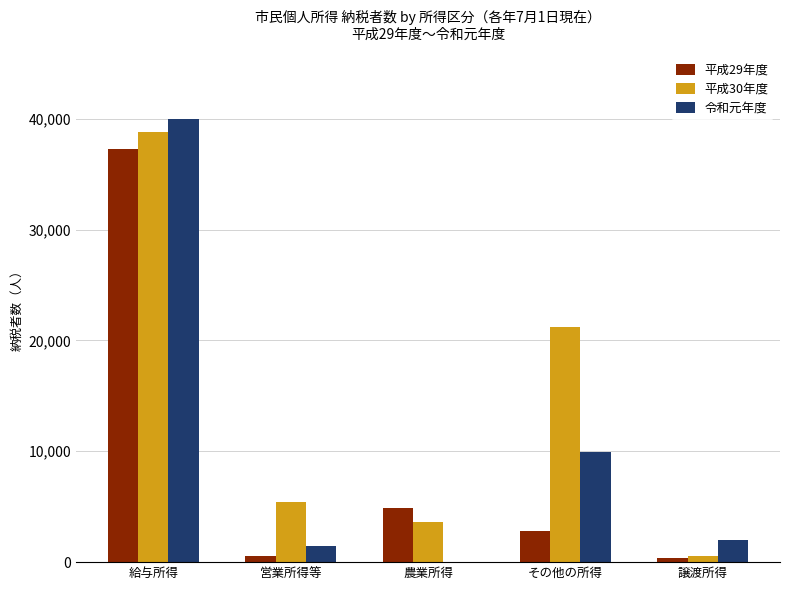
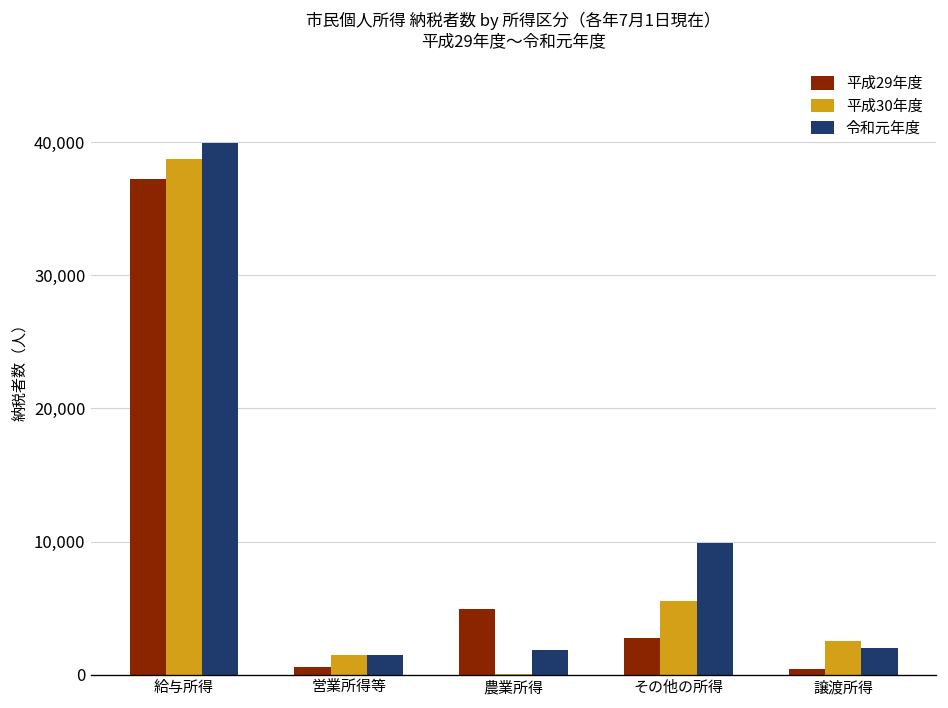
平成30年度, 営業所得等: 5,400 -> 1,500
平成30年度, 農業所得: 3,600 -> 0
令和元年度, 農業所得: 0 -> 1,800
平成30年度, その他の所得: 21,200 -> 5,500
平成30年度, 譲渡所得: 500 -> 2,500
